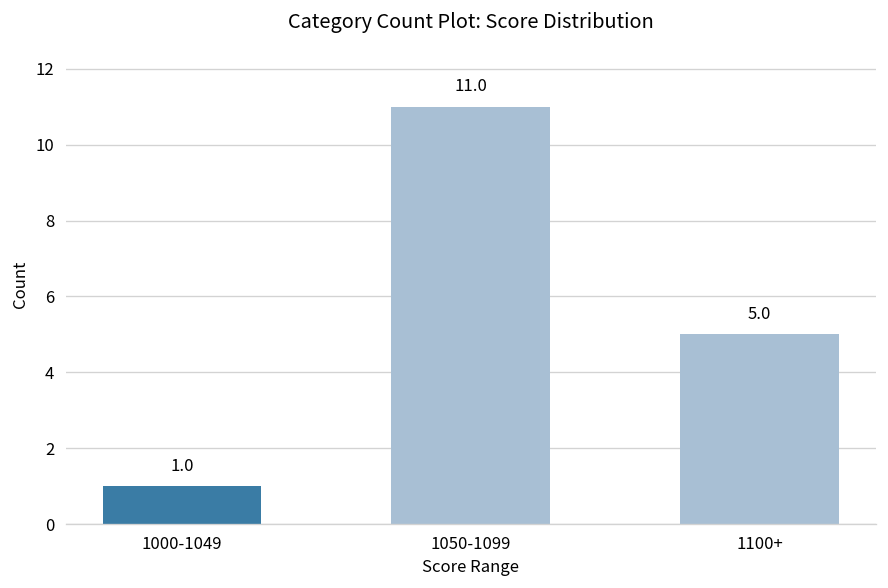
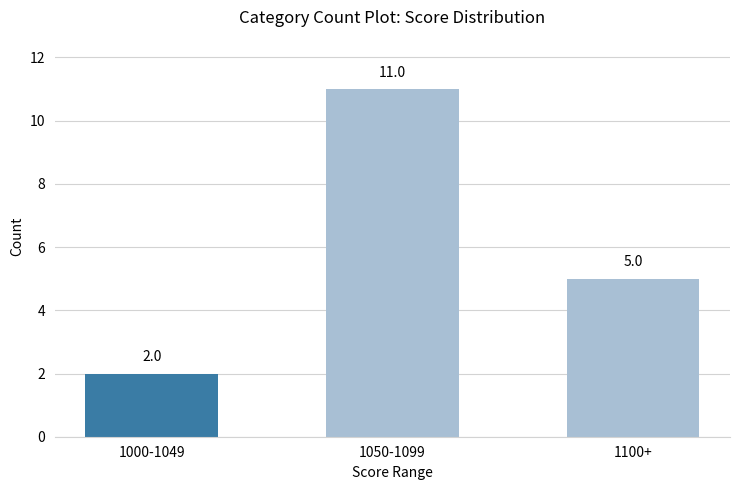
1000-1049: 1.0 -> 2.0
